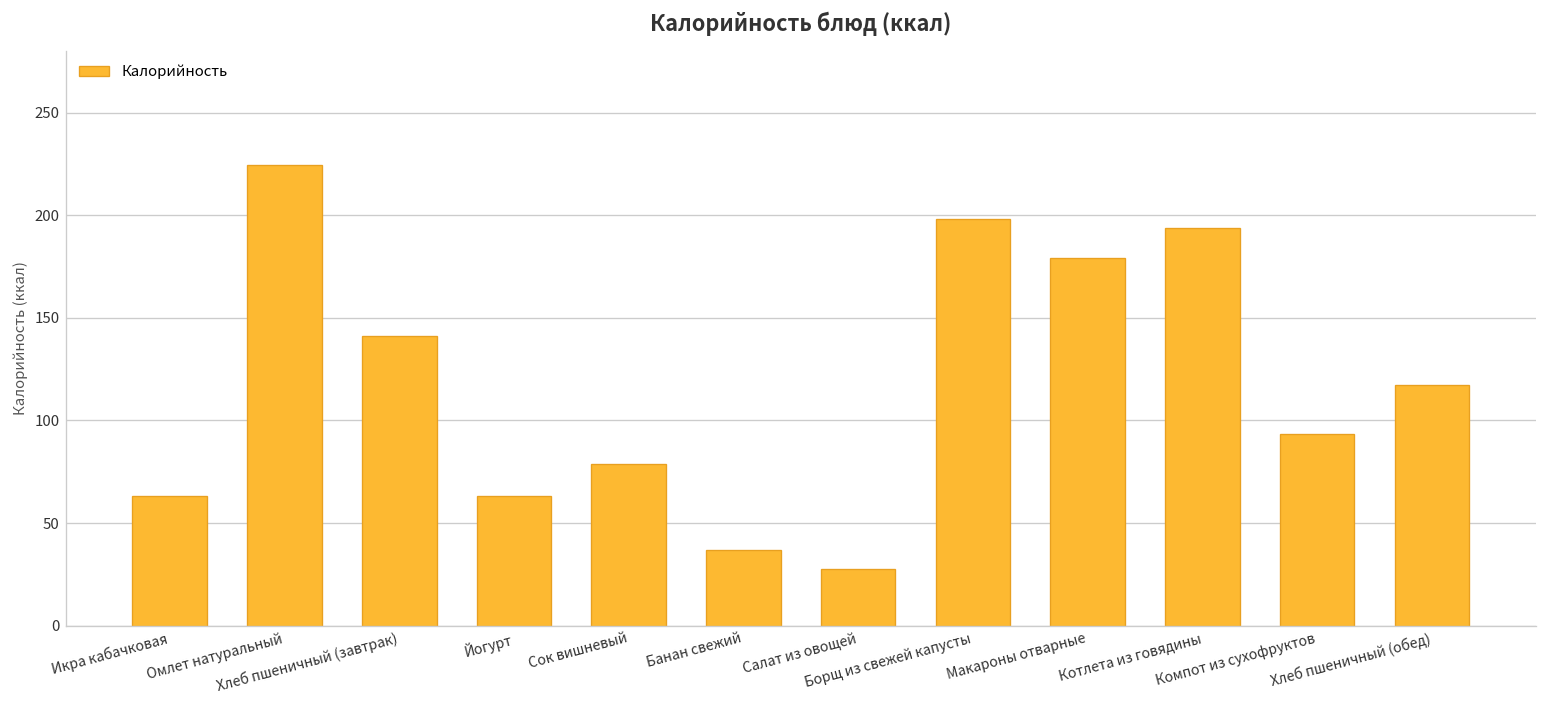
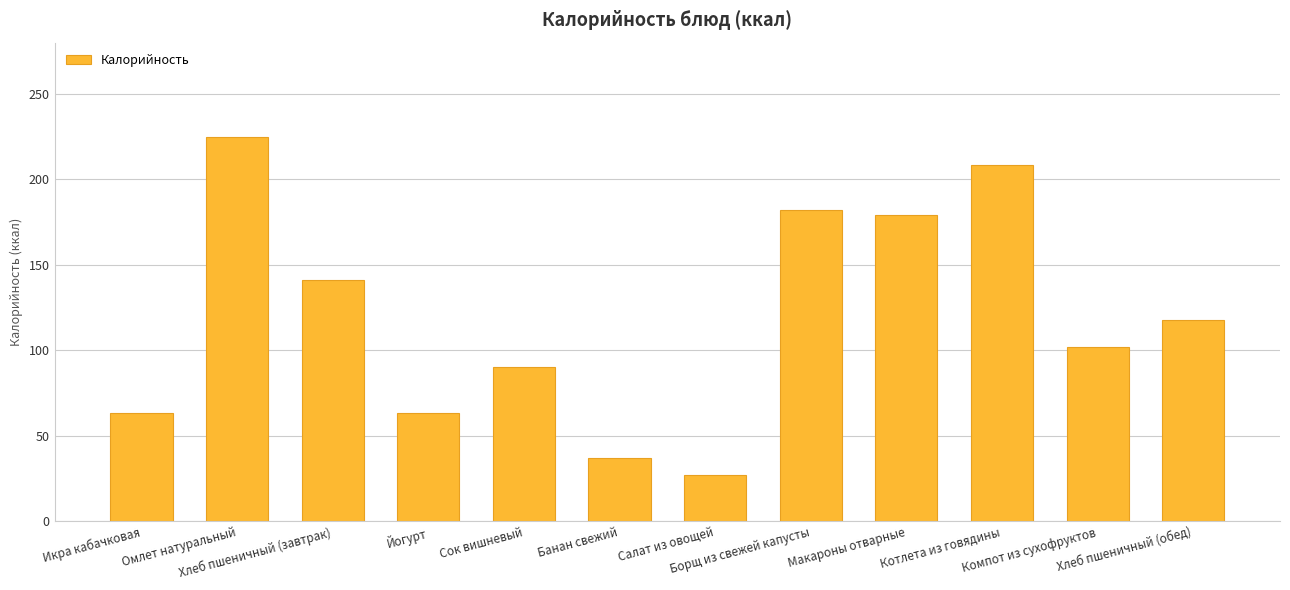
Сок вишневый: 79 -> 90
Борщ из свежей капусты: 198 -> 182
Котлета из говядины: 194 -> 209
Компот из сухофруктов: 94 -> 102
